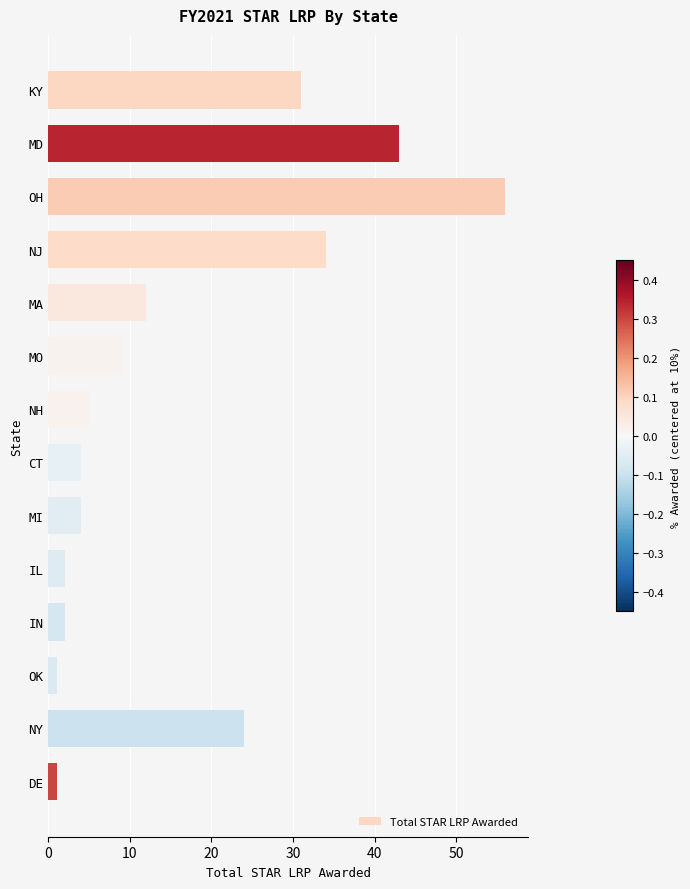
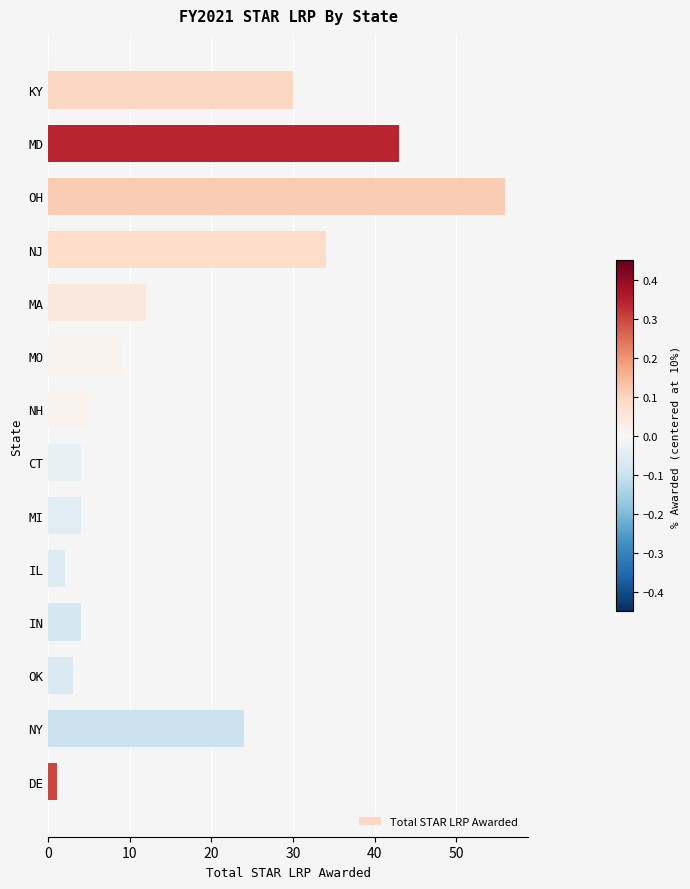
KY: 31 -> 30
IN: 2 -> 4
OK: 1 -> 3
